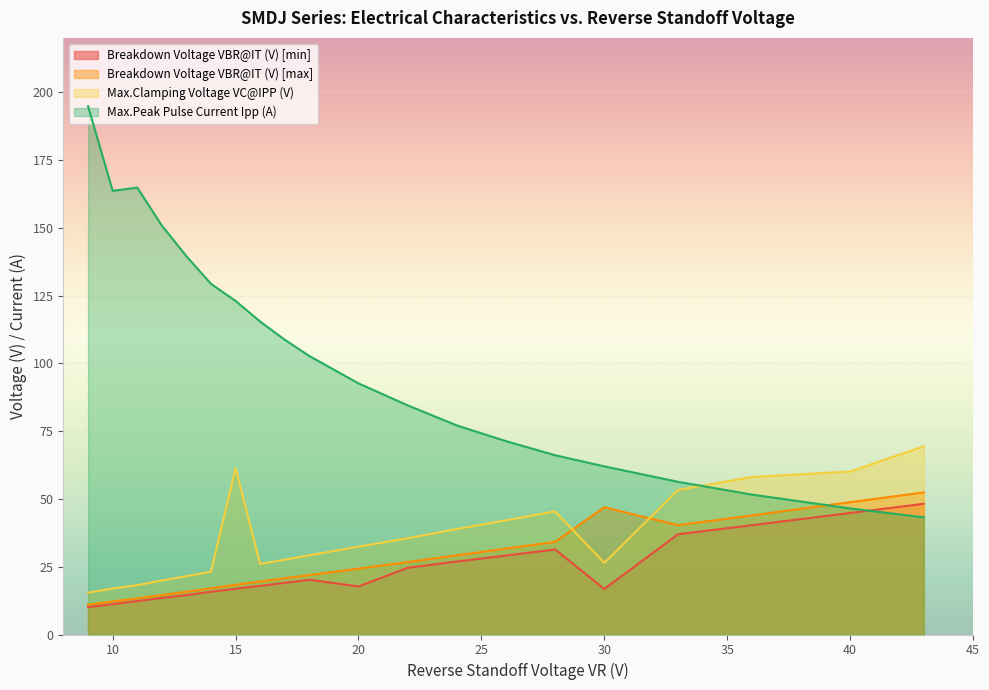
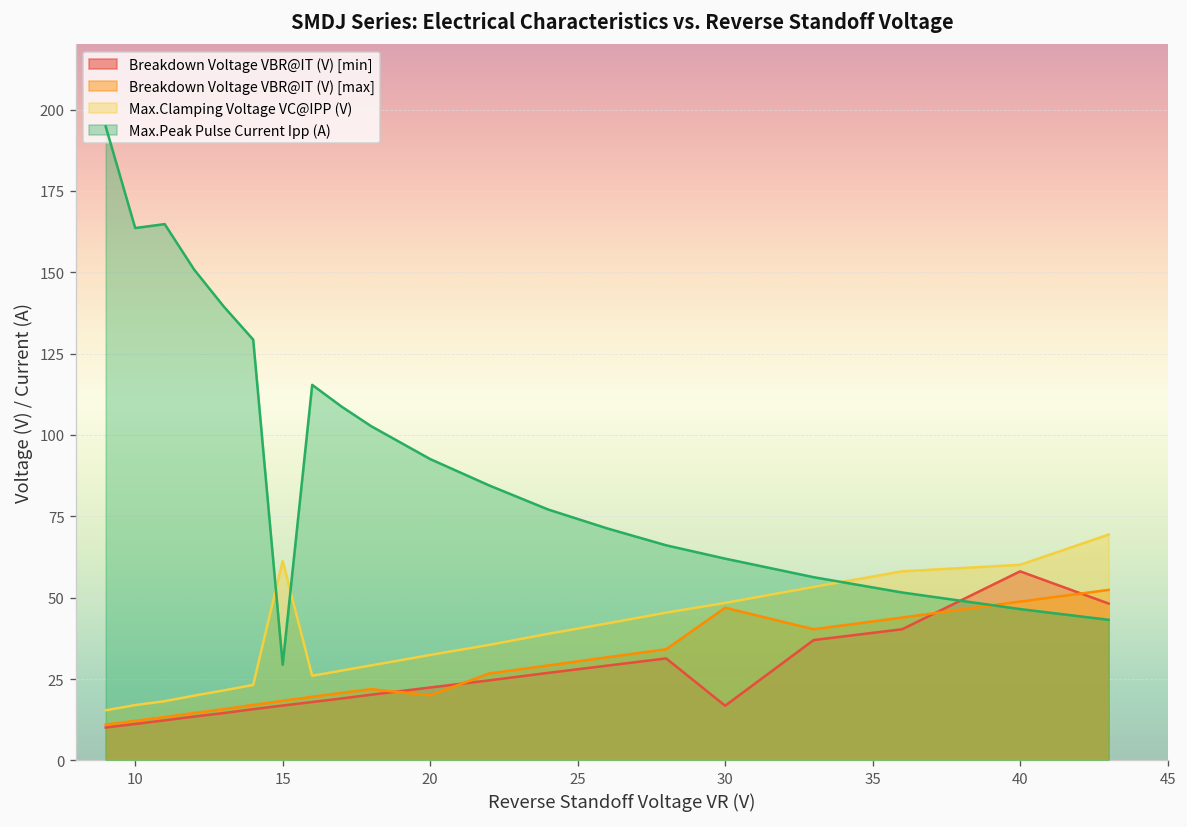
Max.Peak Pulse Current Ipp (A), 15: 123 -> 29
Breakdown Voltage VBR@IT (V) [min], 20: 18 -> 22
Breakdown Voltage VBR@IT (V) [max], 20: 24 -> 20
Max.Clamping Voltage VC@IPP (V), 30: 26 -> 48
Breakdown Voltage VBR@IT (V) [min], 40: 45 -> 58
